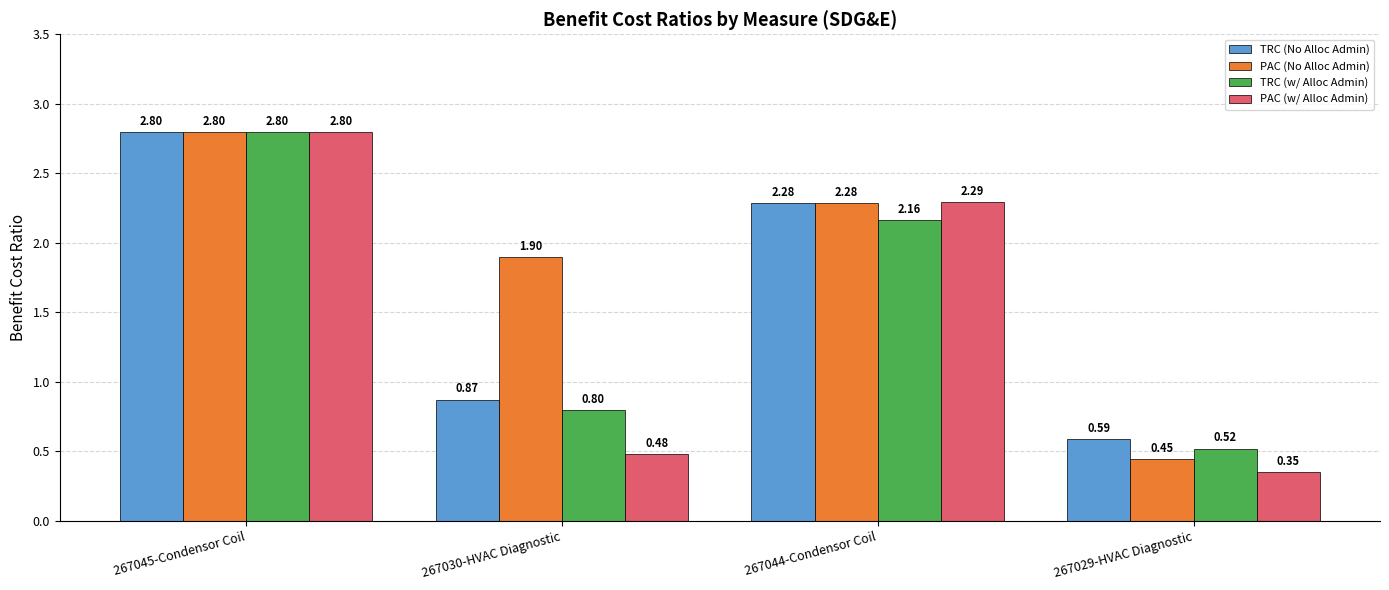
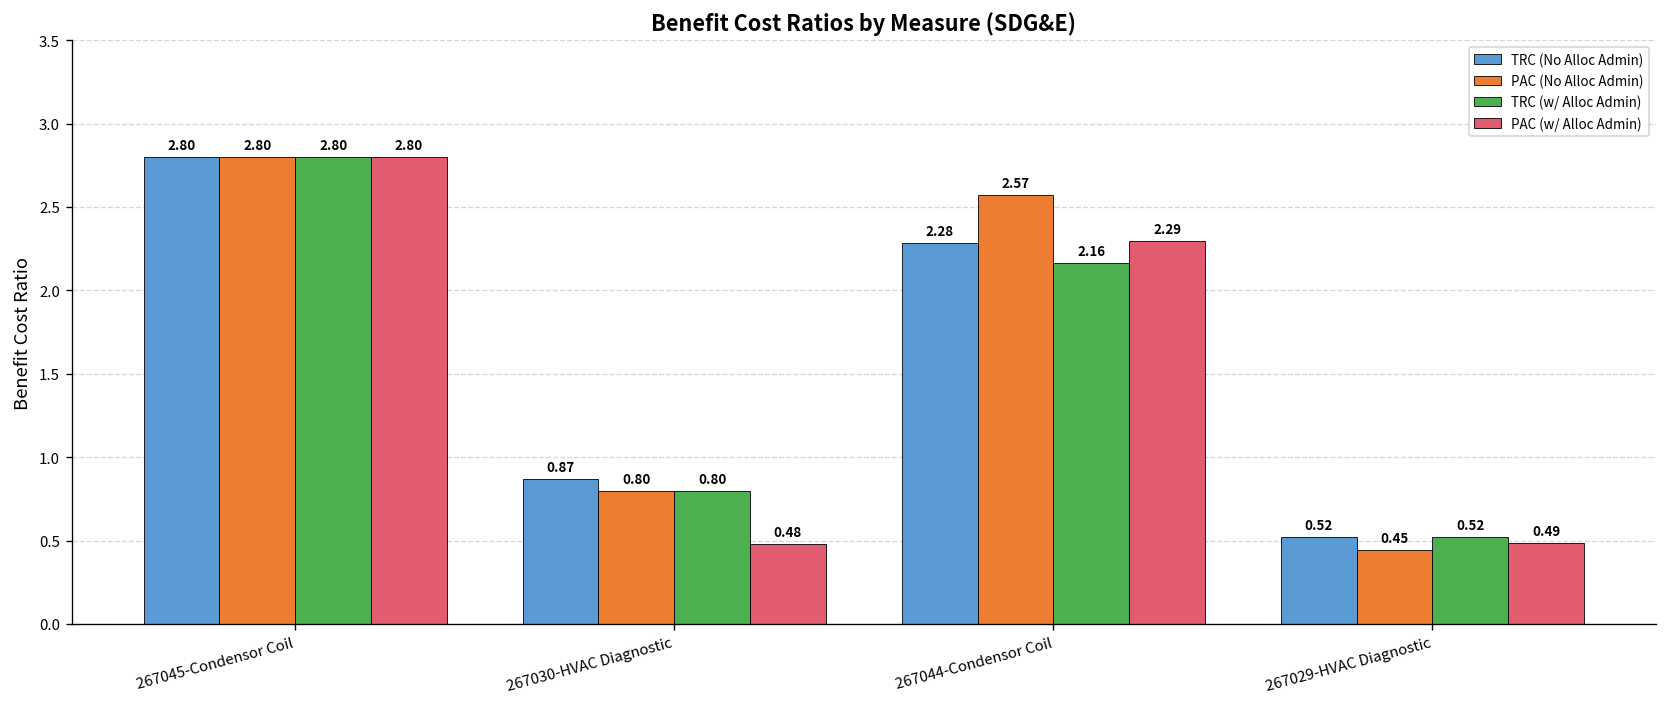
PAC (No Alloc Admin), 267030-HVAC Diagnostic: 1.90 -> 0.80
PAC (No Alloc Admin), 267044-Condensor Coil: 2.28 -> 2.57
TRC (No Alloc Admin), 267029-HVAC Diagnostic: 0.59 -> 0.52
PAC (w/ Alloc Admin), 267029-HVAC Diagnostic: 0.35 -> 0.49
